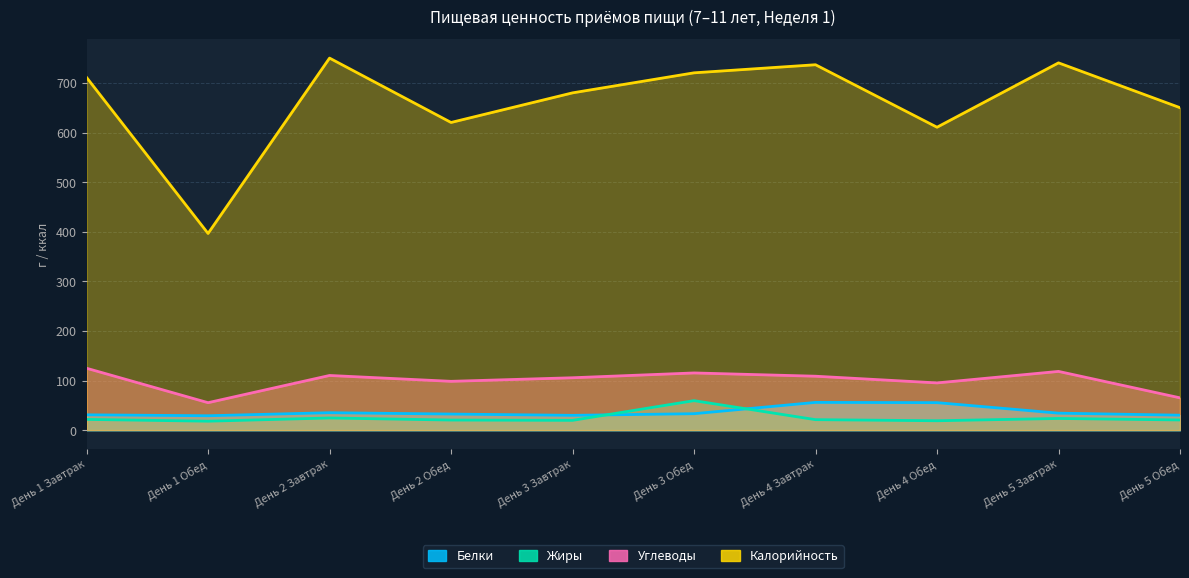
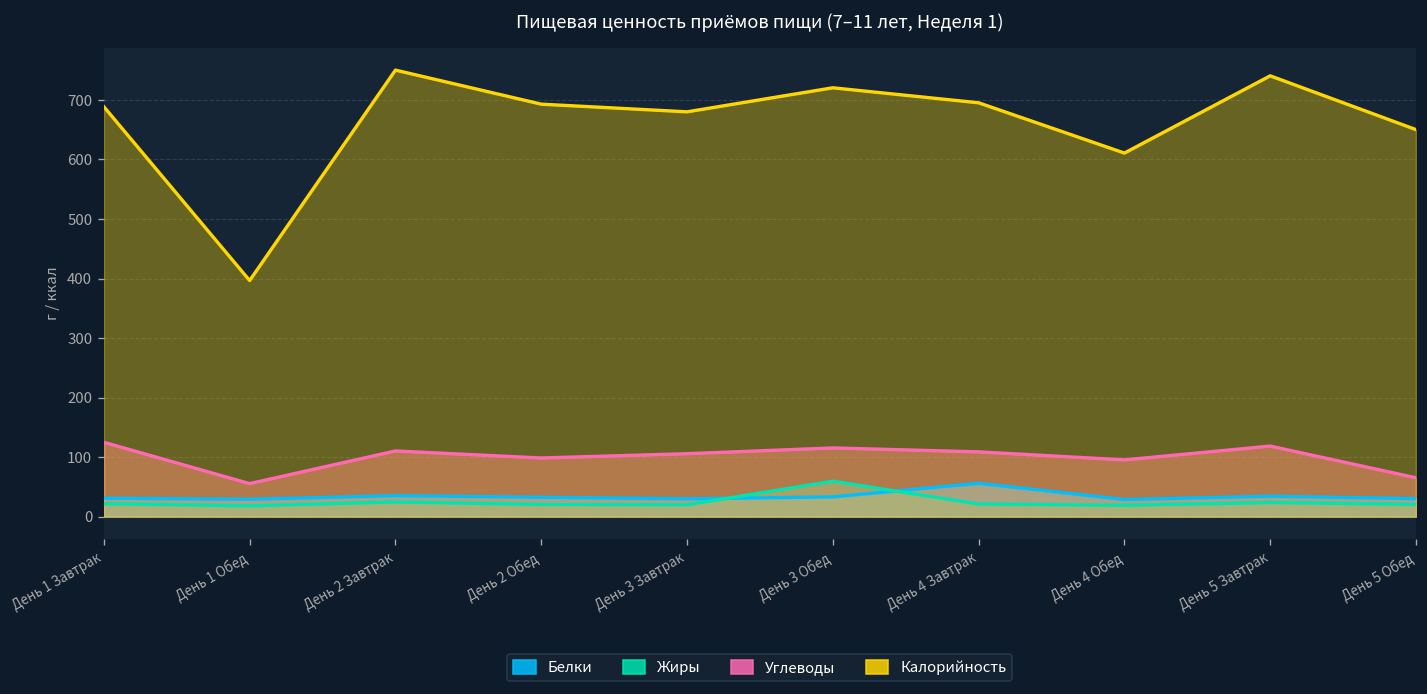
Калорийность, День 1 Завтрак: 710 -> 690
Калорийность, День 2 Обед: 620 -> 690
Калорийность, День 4 Завтрак: 740 -> 700
Белки, День 4 Обед: 60 -> 30
